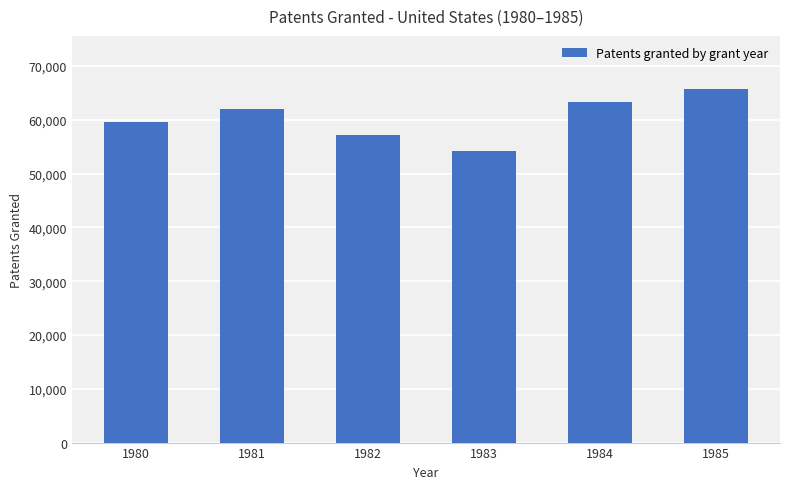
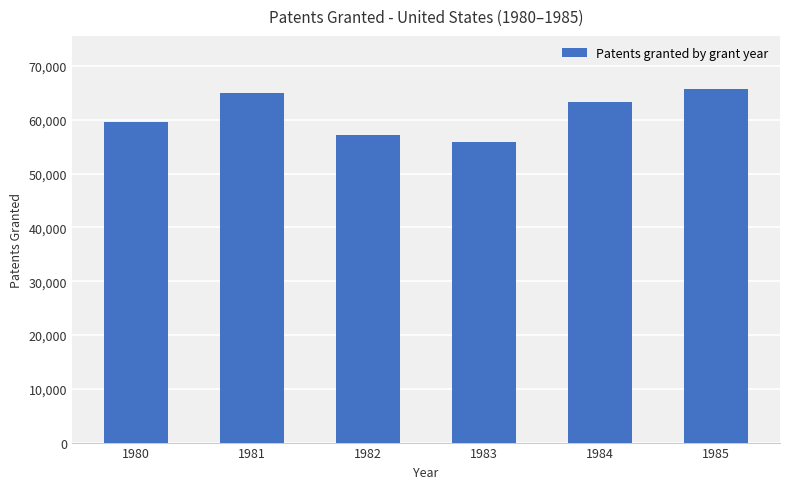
1981: 62,000 -> 65,000
1983: 54,000 -> 56,000
